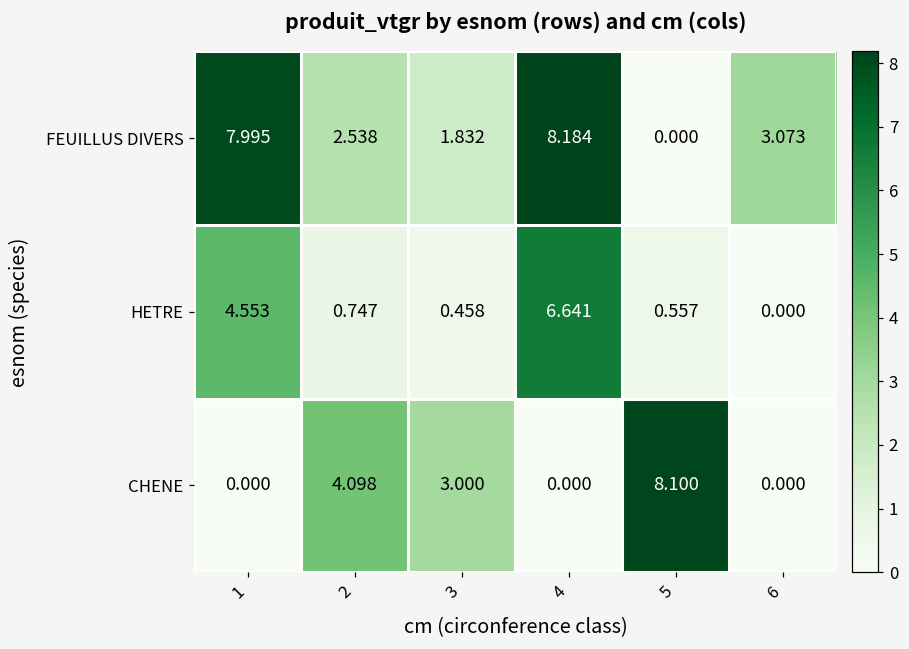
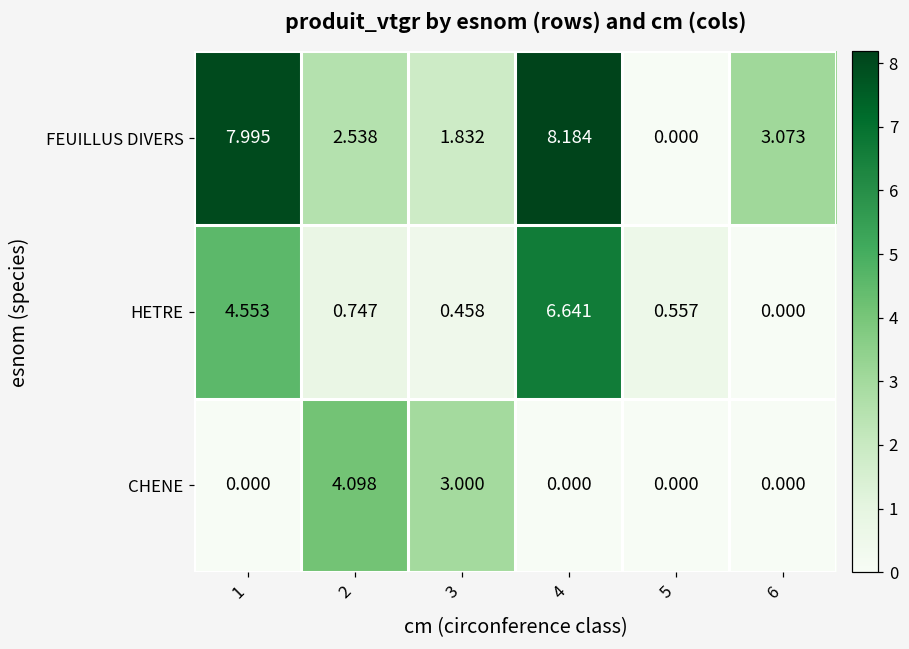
CHENE, 5: 8.100 -> 0.000
